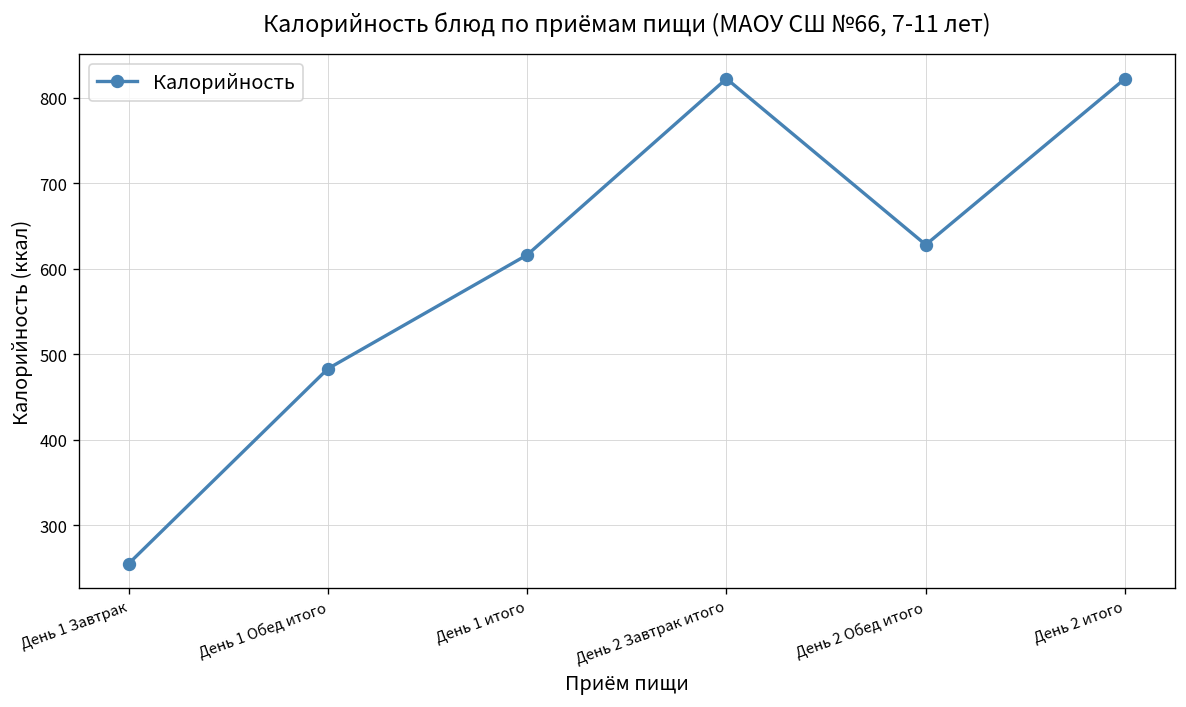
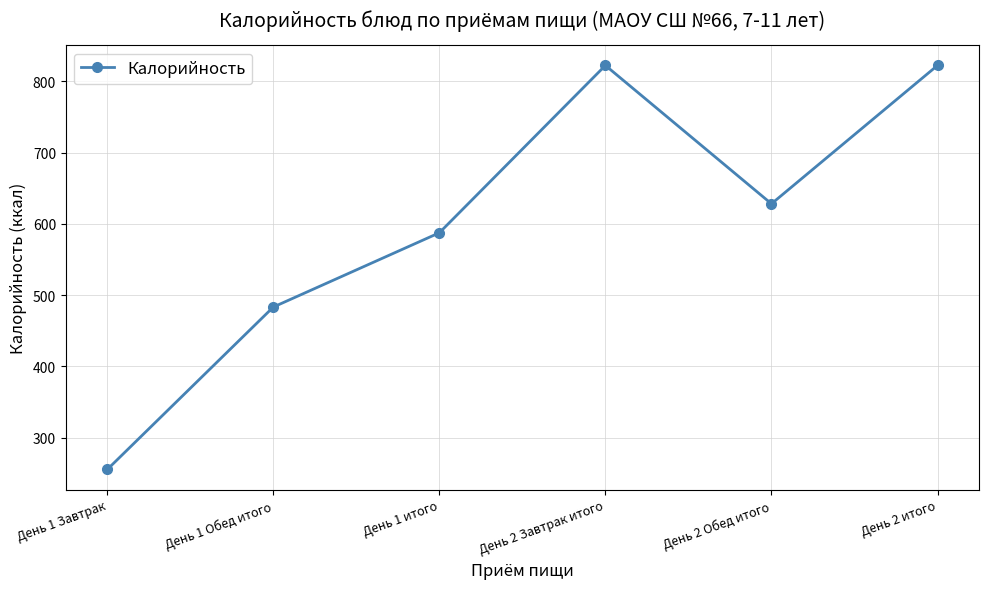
День 1 итого: 620 -> 590
